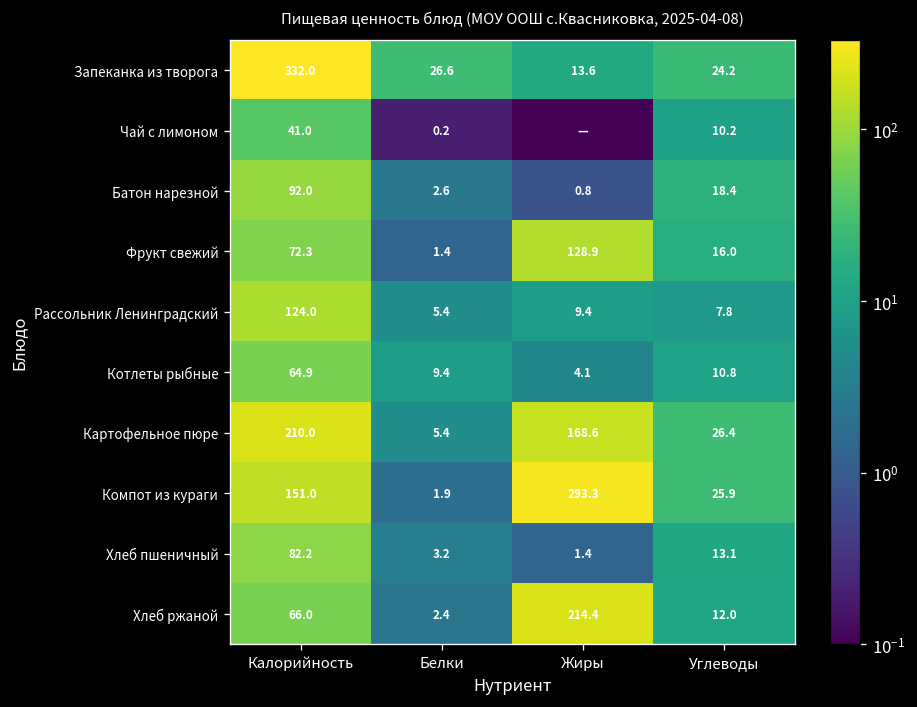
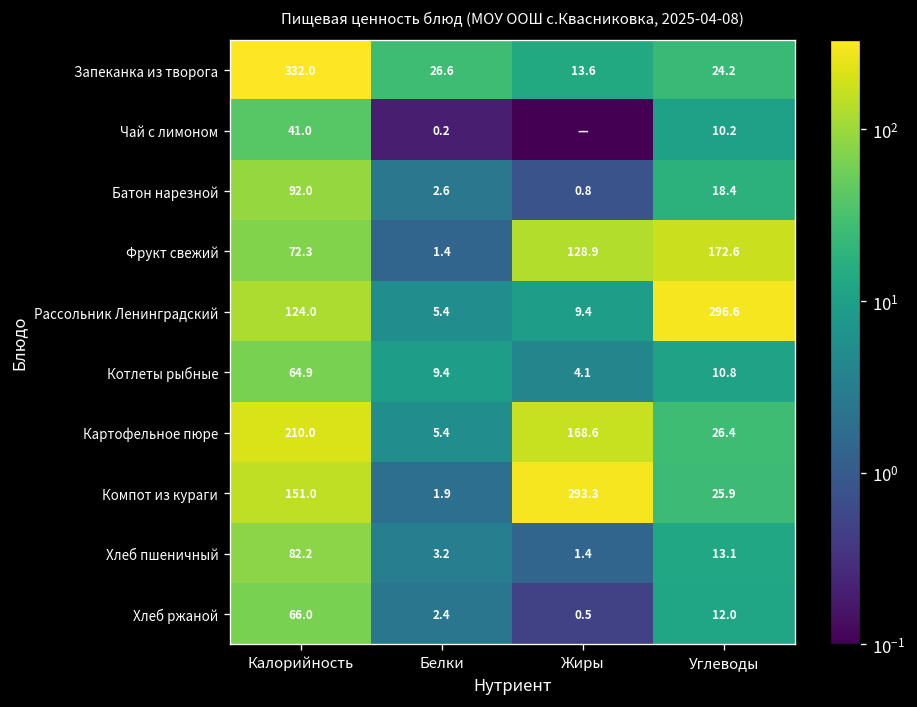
Фрукт свежий, Углеводы: 16.0 -> 172.6
Рассольник Ленинградский, Углеводы: 7.8 -> 296.6
Хлеб ржаной, Жиры: 214.4 -> 0.5
